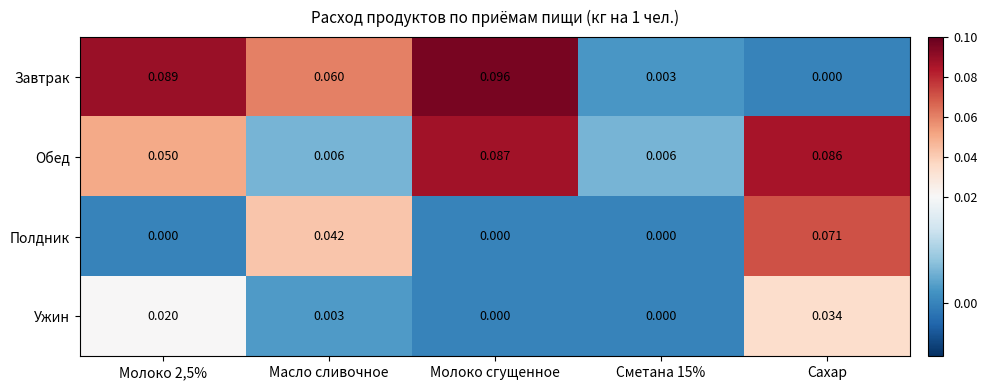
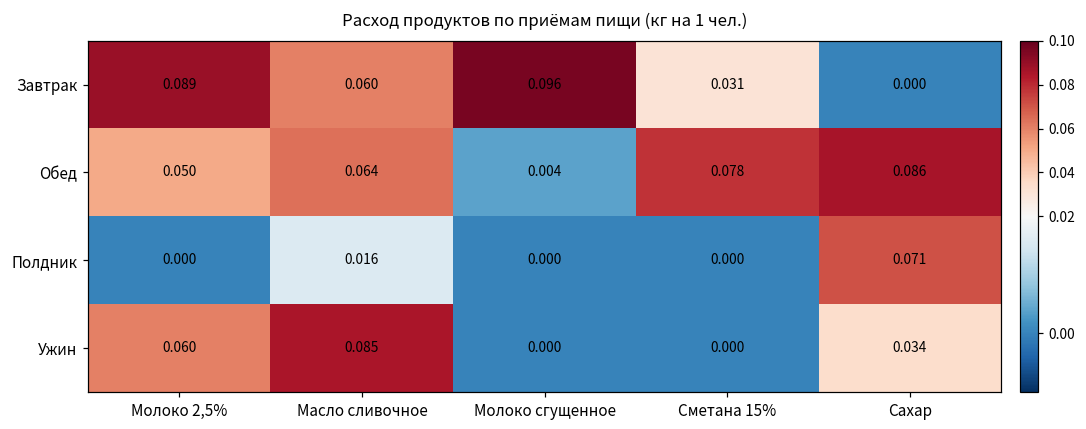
Завтрак, Сметана 15%: 0.003 -> 0.031
Обед, Масло сливочное: 0.006 -> 0.064
Обед, Молоко сгущенное: 0.087 -> 0.004
Обед, Сметана 15%: 0.006 -> 0.078
Полдник, Масло сливочное: 0.042 -> 0.016
Ужин, Молоко 2,5%: 0.020 -> 0.060
Ужин, Масло сливочное: 0.003 -> 0.085
